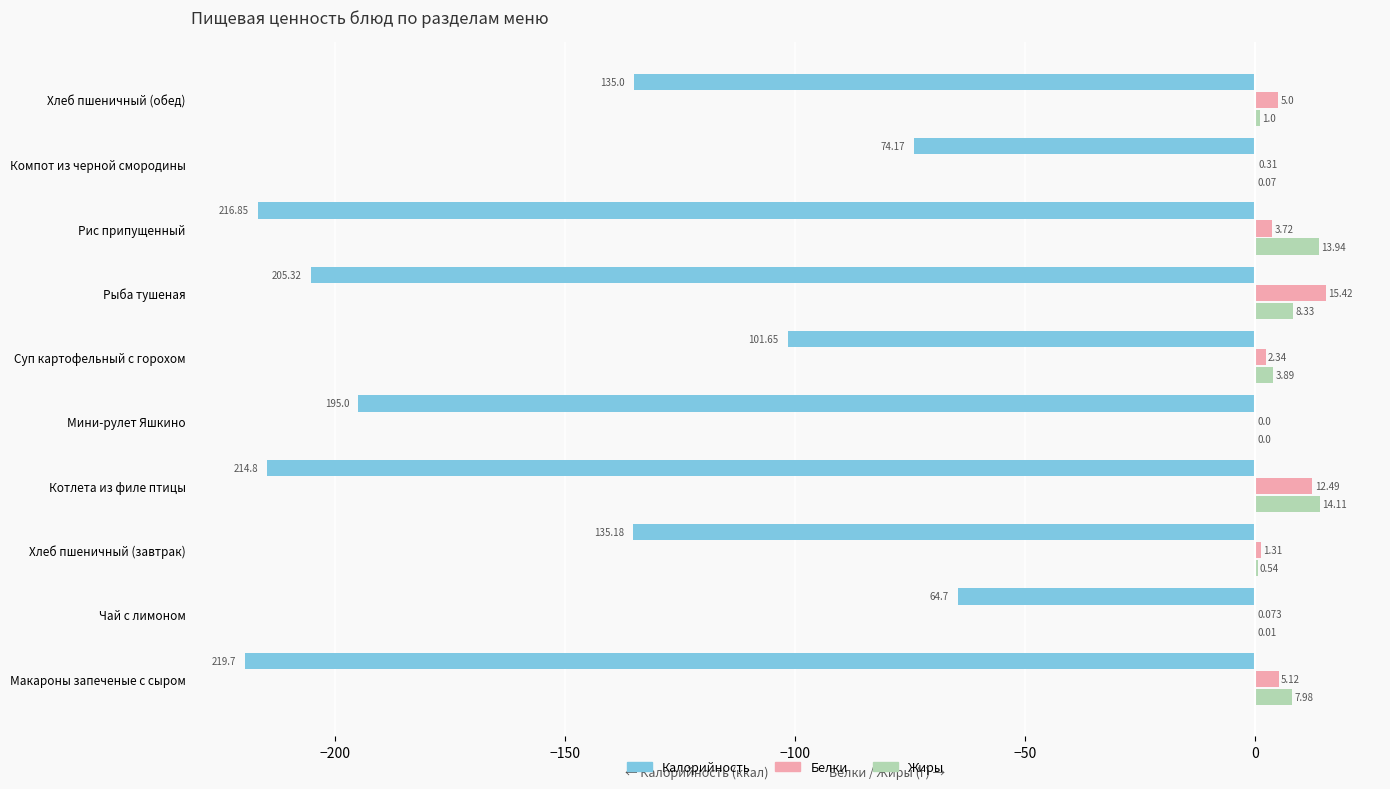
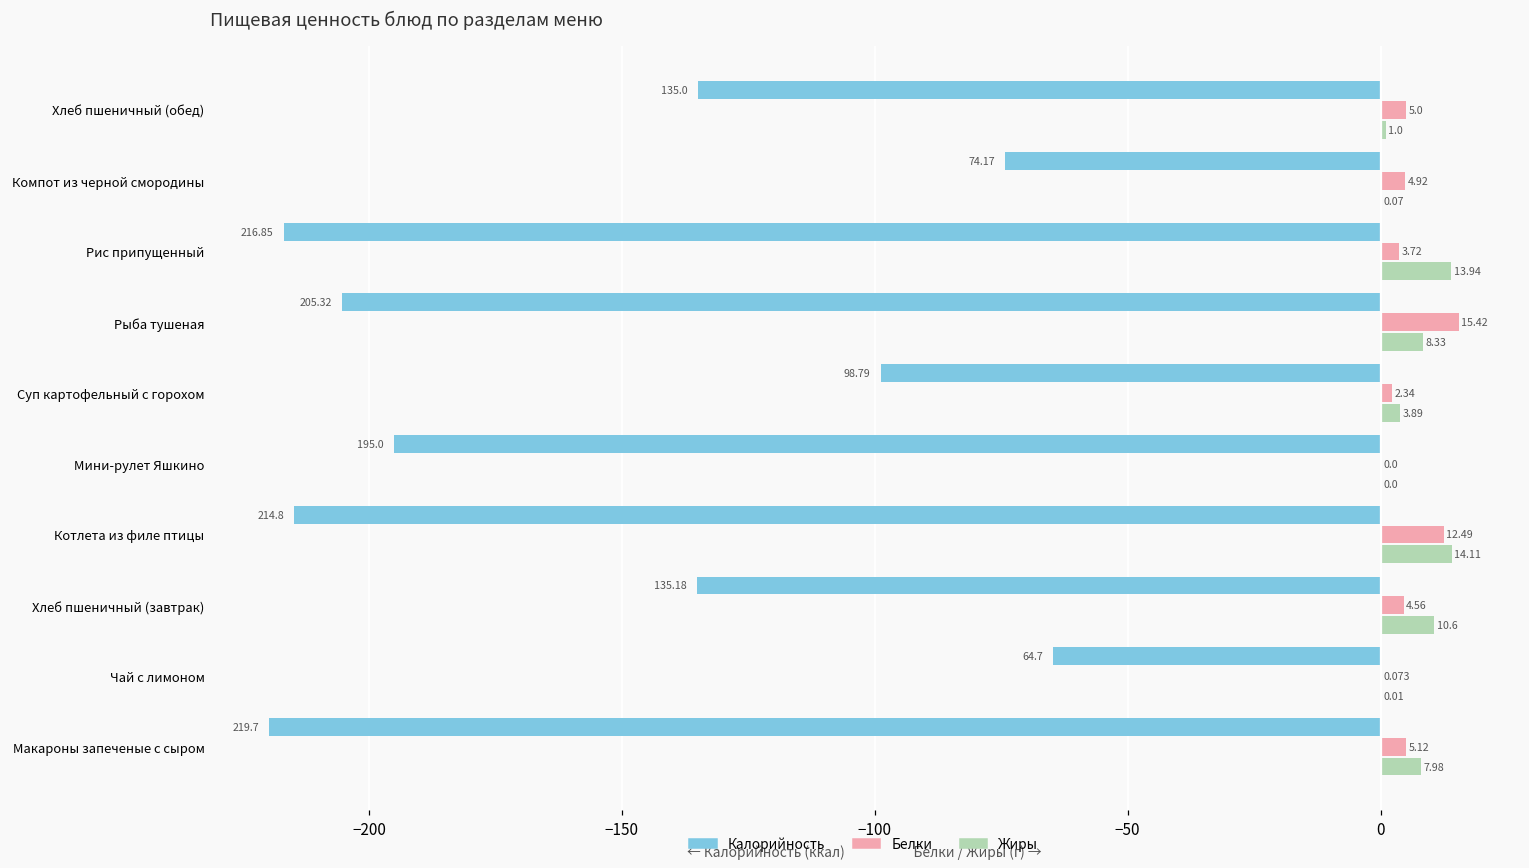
Белки, Компот из черной смородины: 0.31 -> 4.92
Калорийность, Суп картофельный с горохом: 101.65 -> 98.79
Белки, Хлеб пшеничный (завтрак): 1.31 -> 4.56
Жиры, Хлеб пшеничный (завтрак): 0.54 -> 10.6
